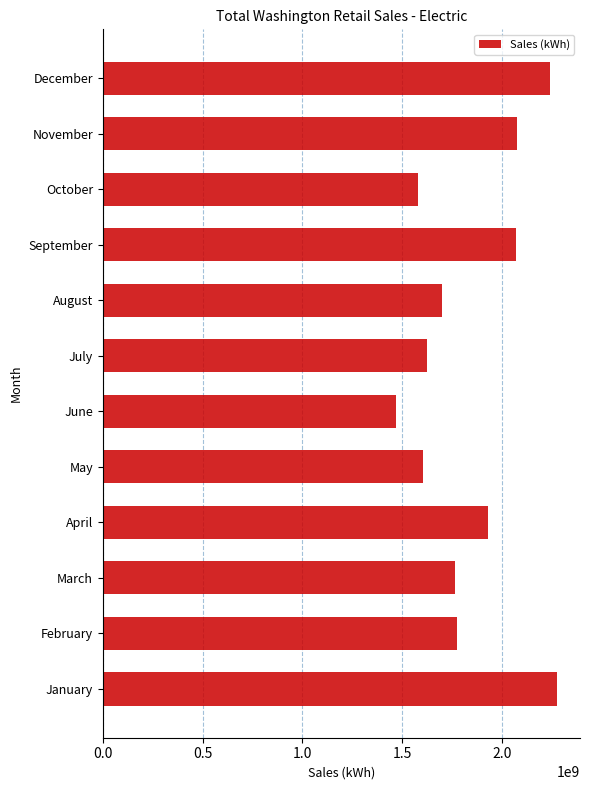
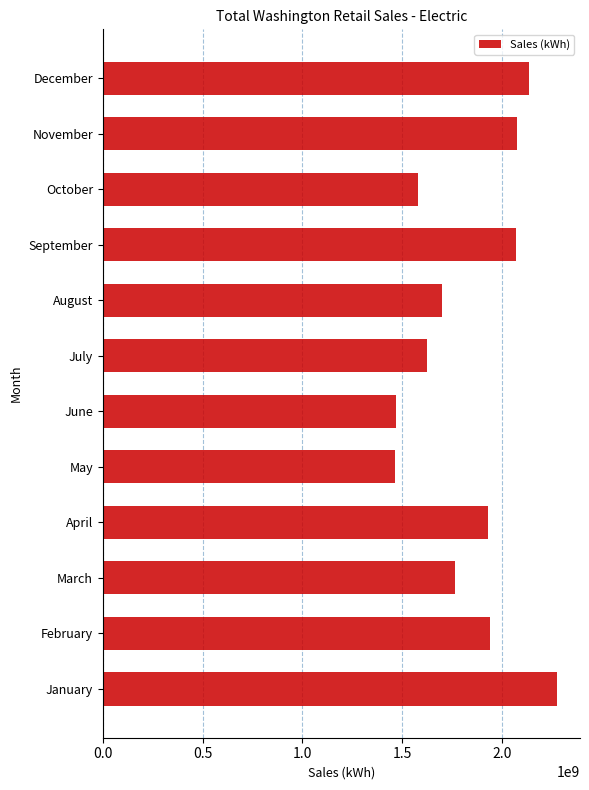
December: 2240000000 -> 2130000000
May: 1600000000 -> 1460000000
February: 1780000000 -> 1940000000
